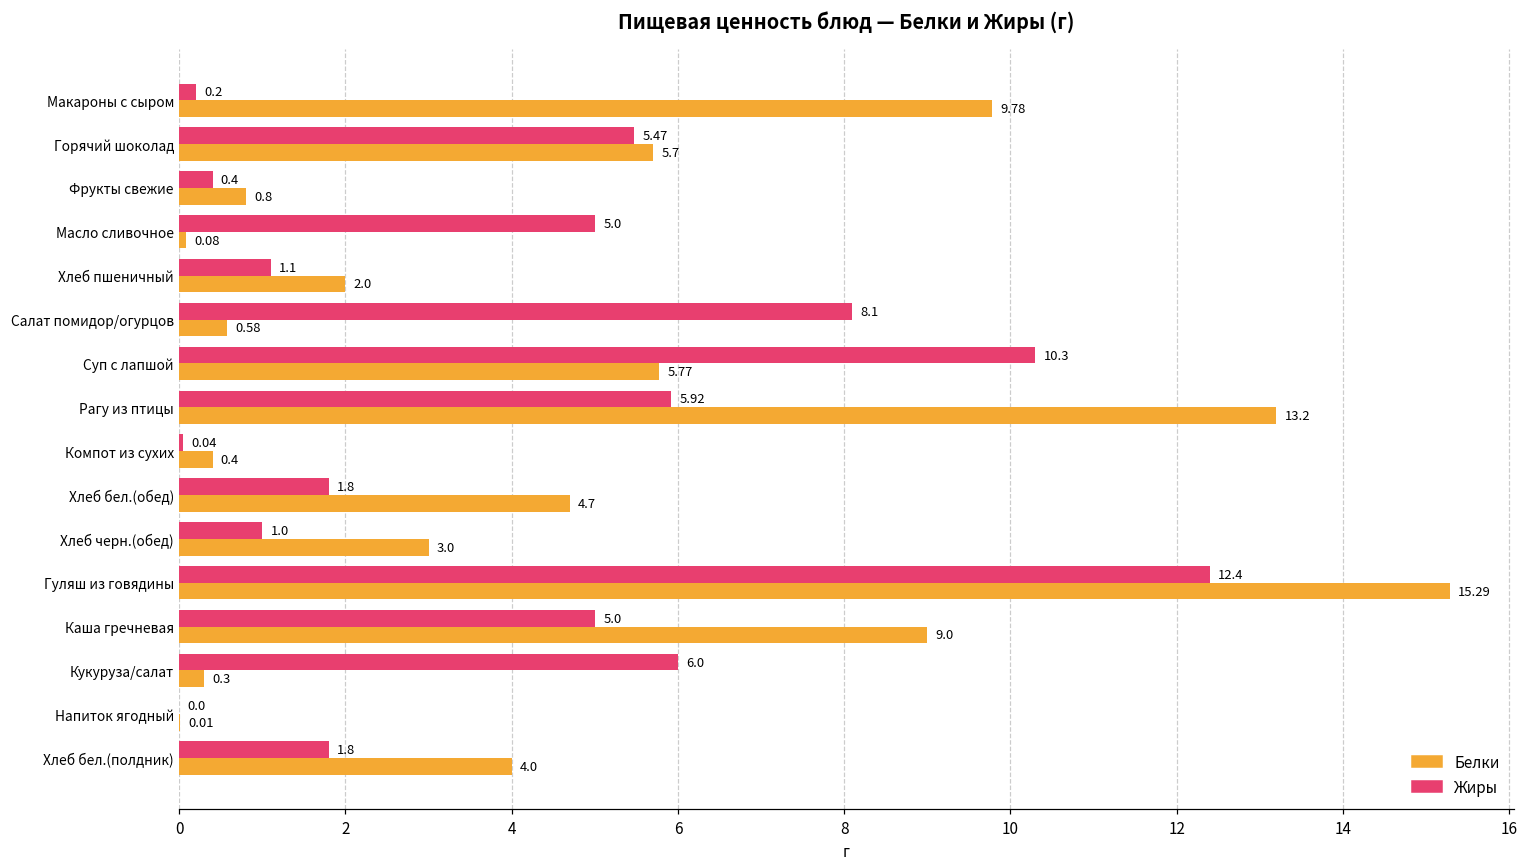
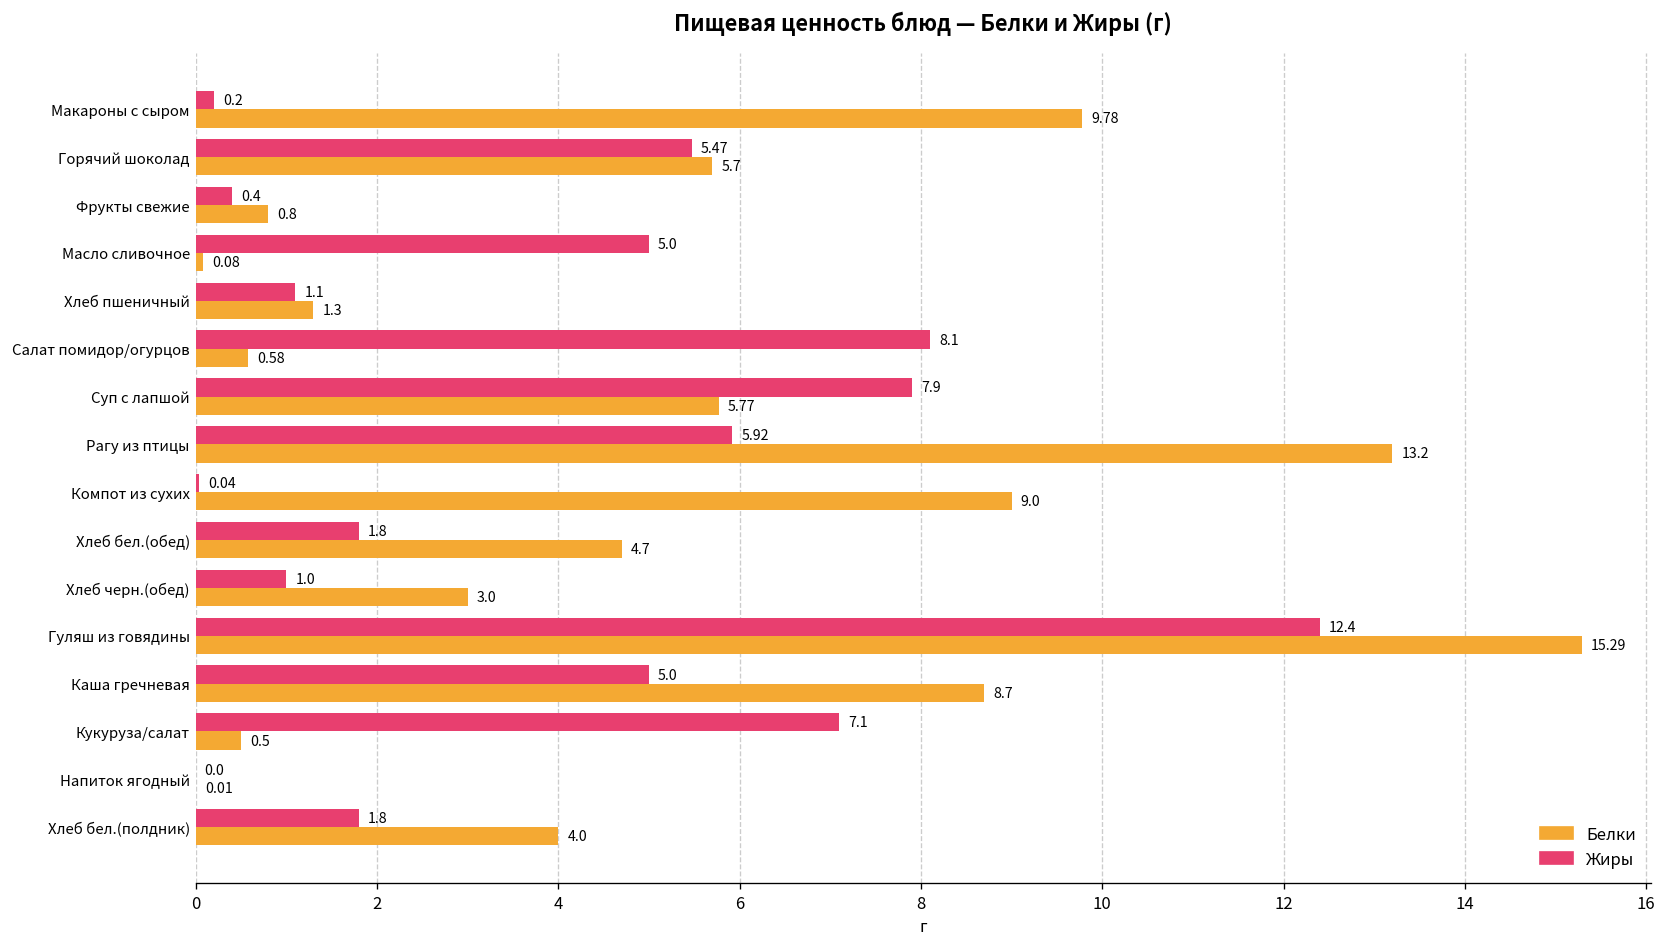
Белки, Хлеб пшеничный: 2.0 -> 1.3
Жиры, Суп с лапшой: 10.3 -> 7.9
Белки, Компот из сухих: 0.4 -> 9.0
Белки, Каша гречневая: 9.0 -> 8.7
Жиры, Кукуруза/салат: 6.0 -> 7.1
Белки, Кукуруза/салат: 0.3 -> 0.5
